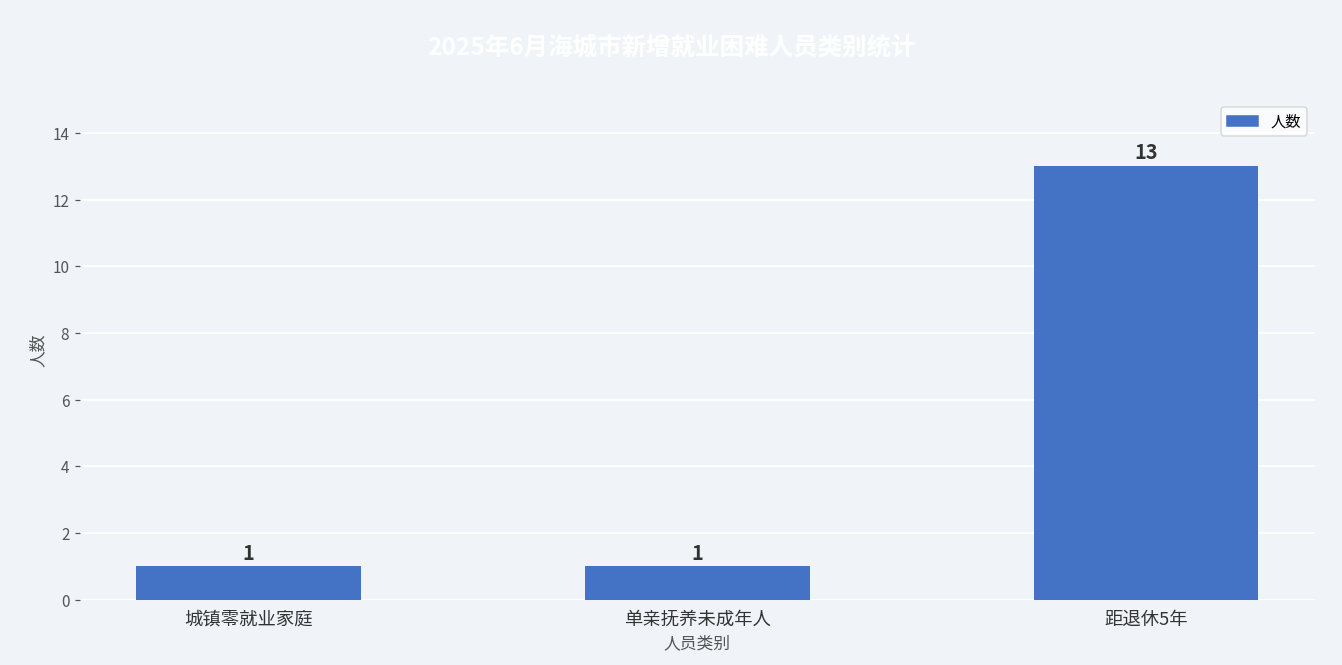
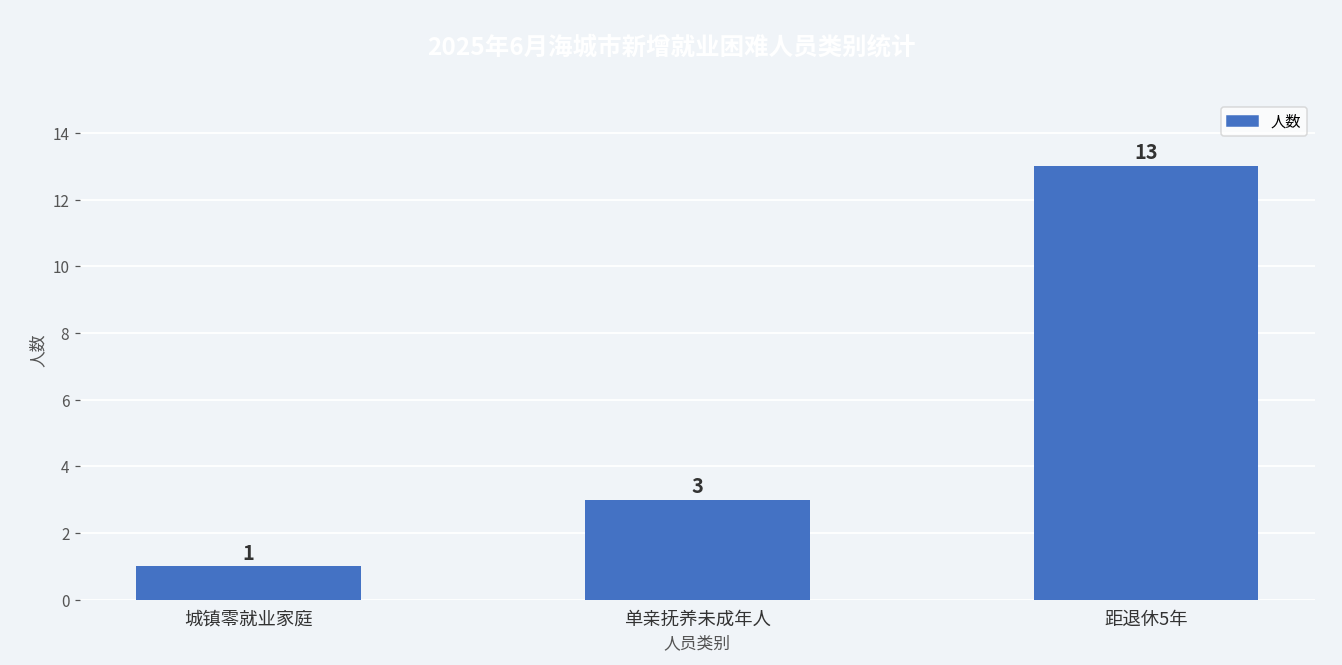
单亲抚养未成年人: 1 -> 3
